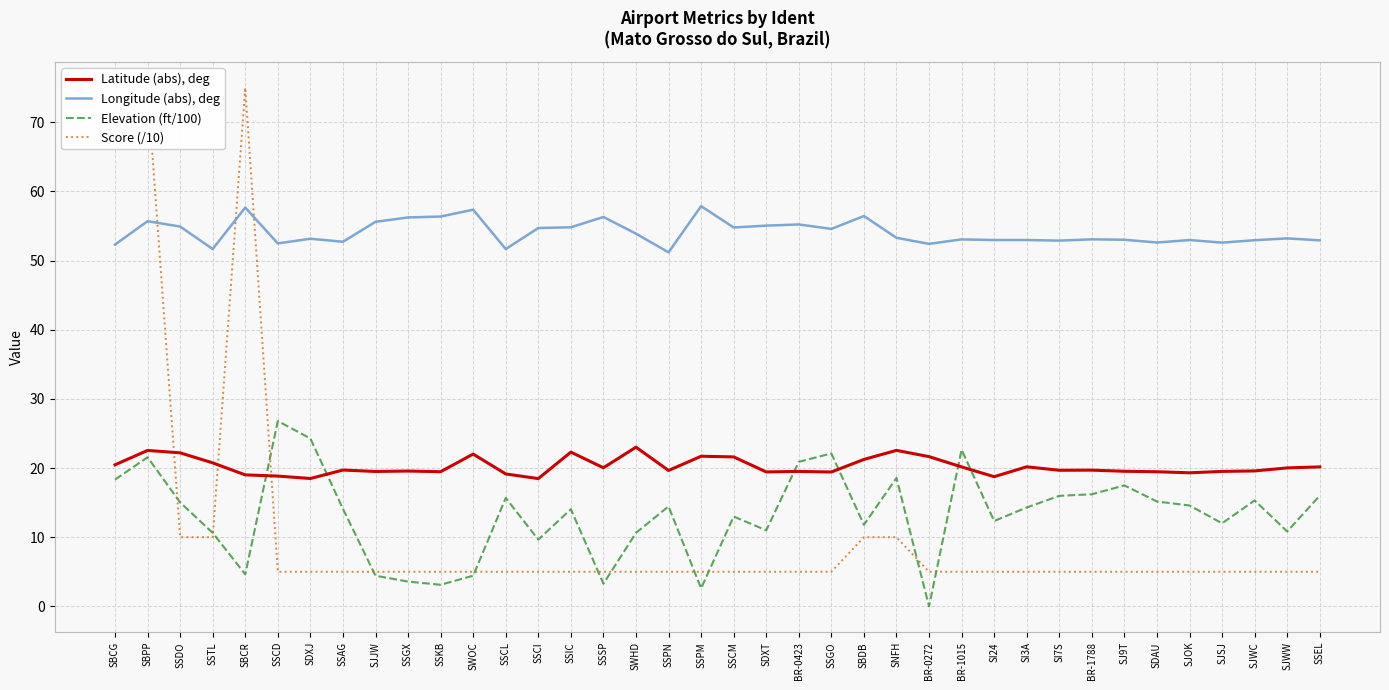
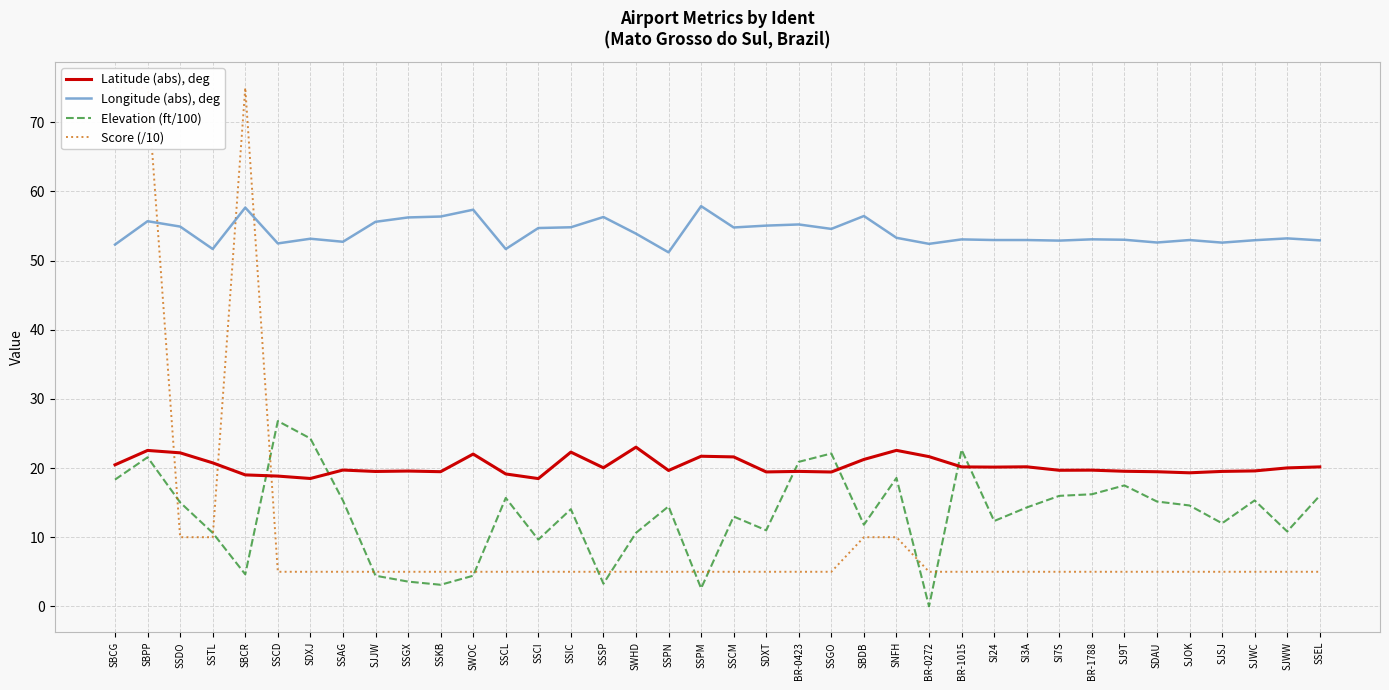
Elevation (ft/100), SSAG: 14 -> 15
Latitude (abs), deg, SI24: 19 -> 20
